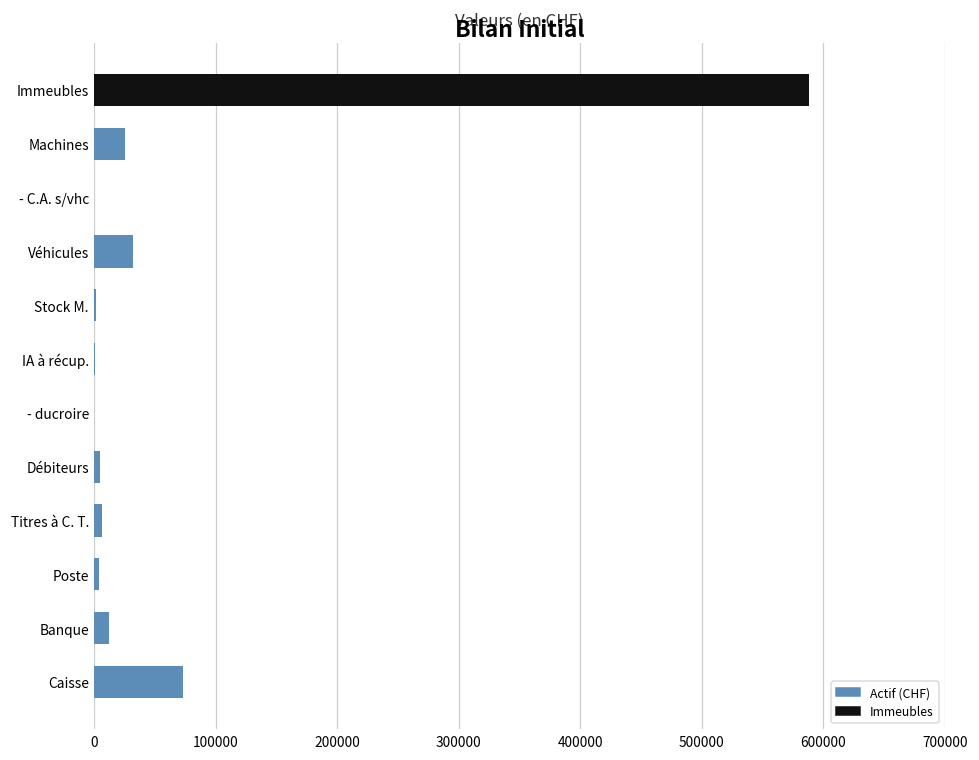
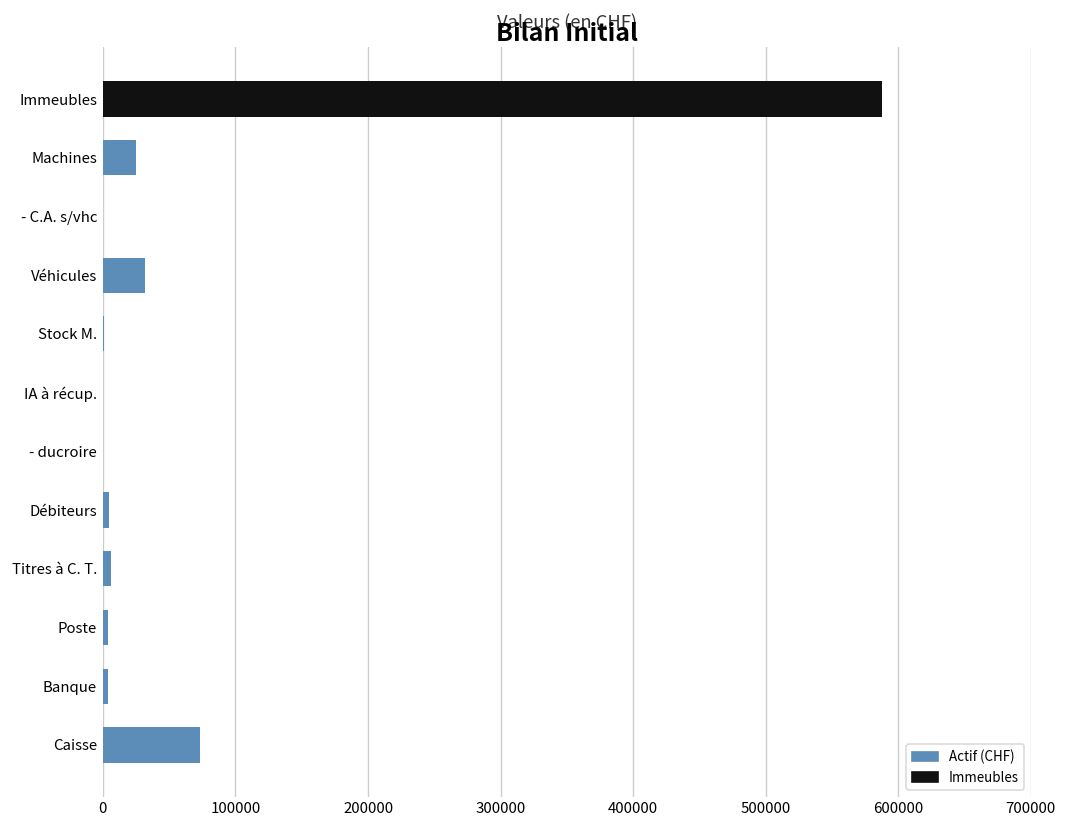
Banque: 12000 -> 4000
